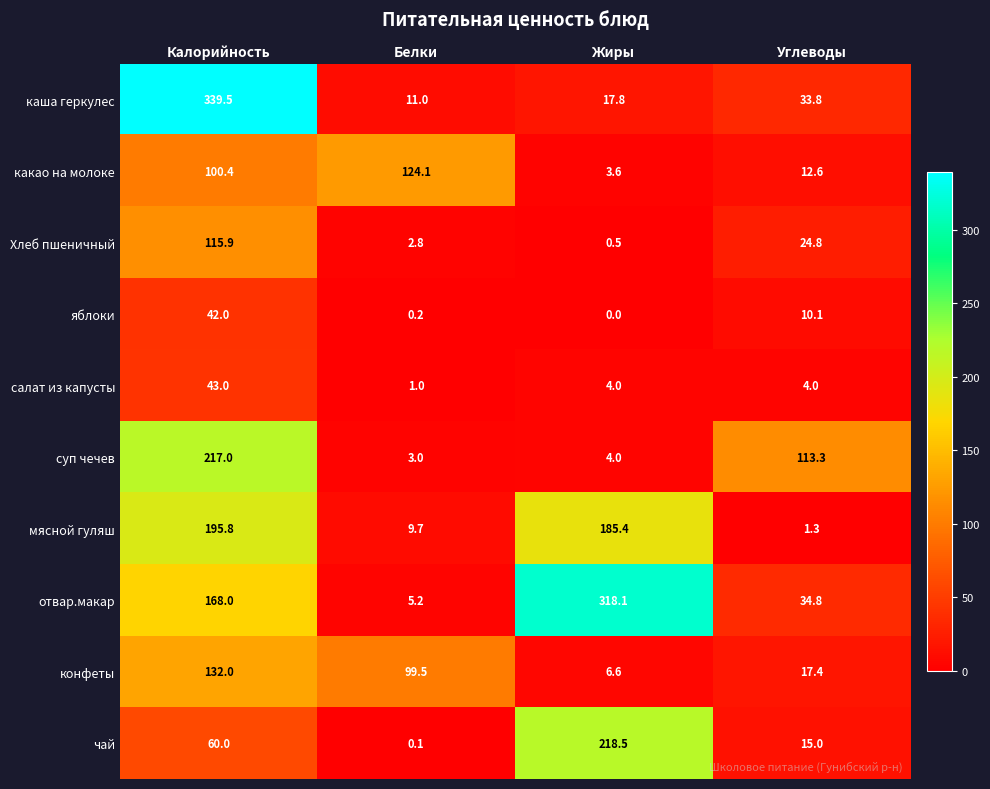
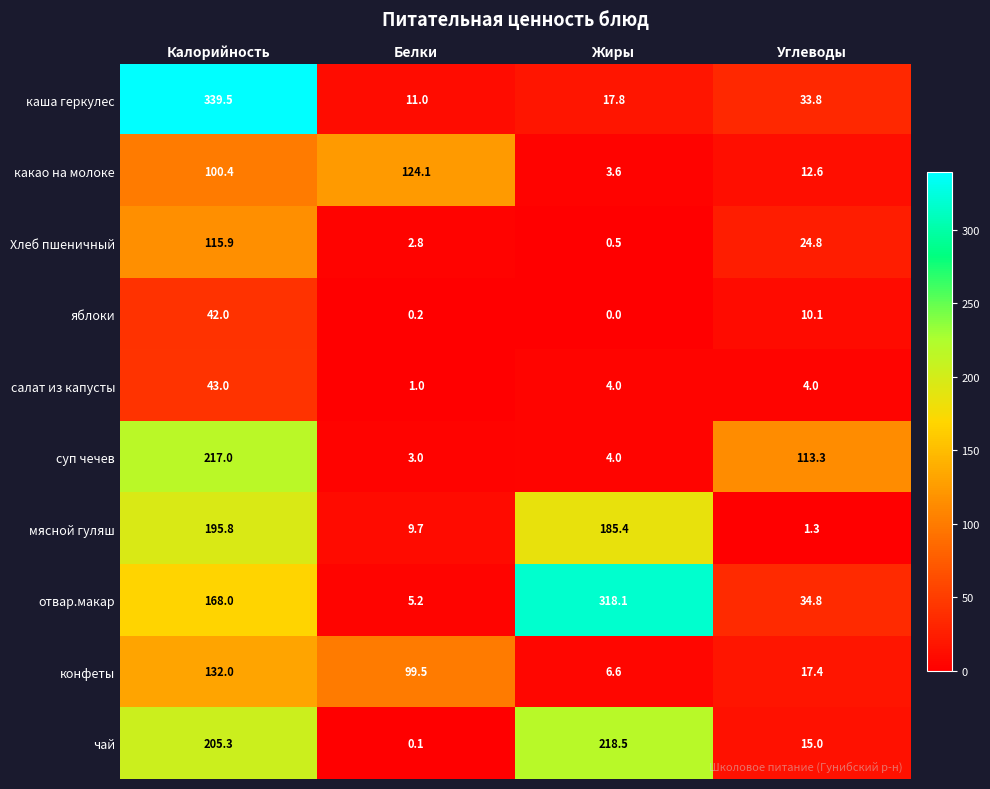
чай, Калорийность: 60.0 -> 205.3
